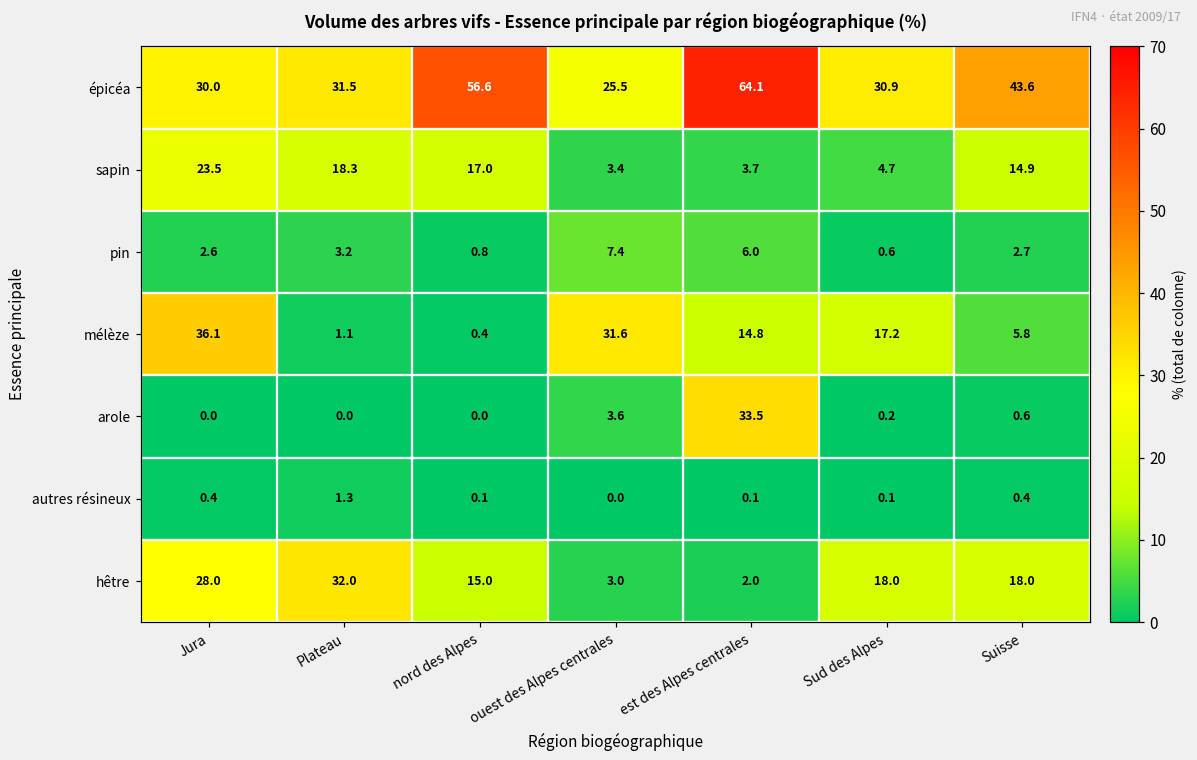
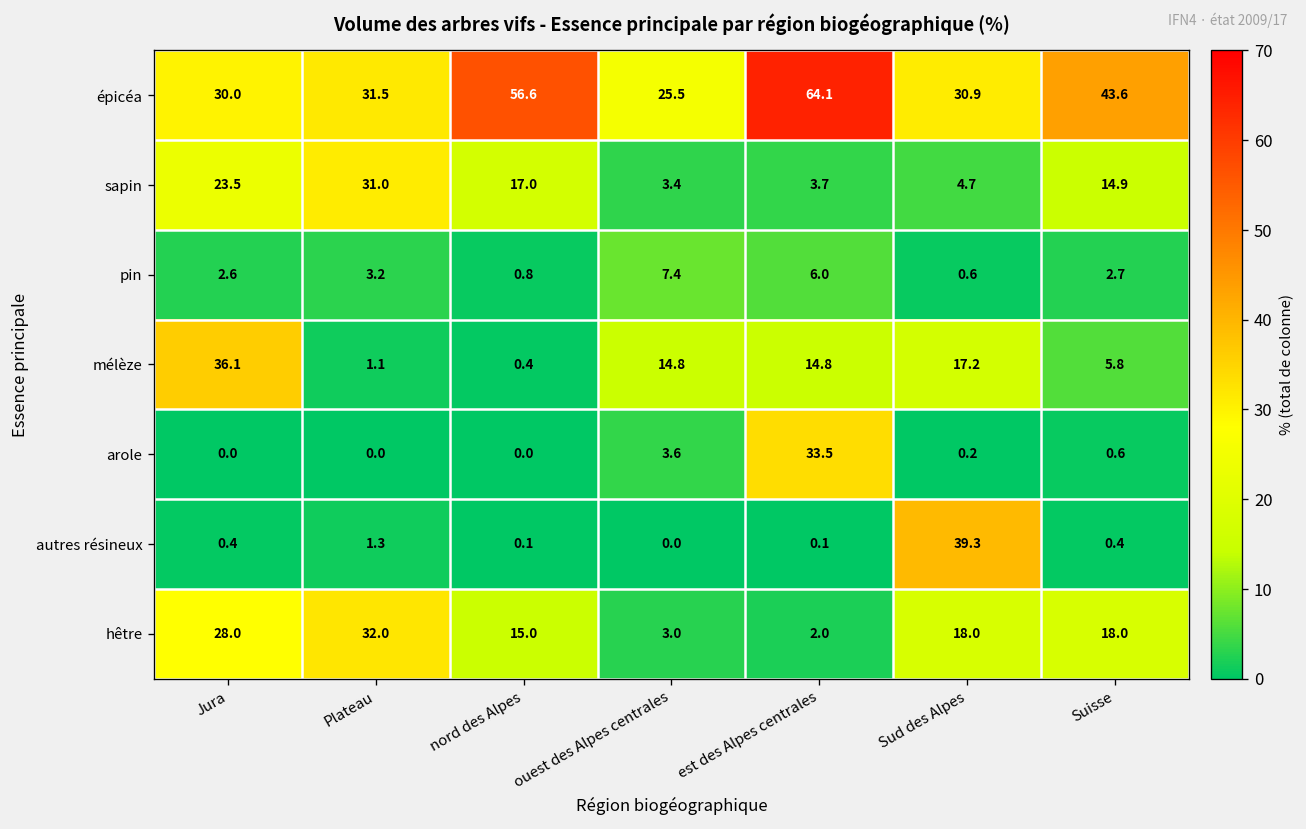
sapin, Plateau: 18.3 -> 31.0
mélèze, ouest des Alpes centrales: 31.6 -> 14.8
autres résineux, Sud des Alpes: 0.1 -> 39.3
